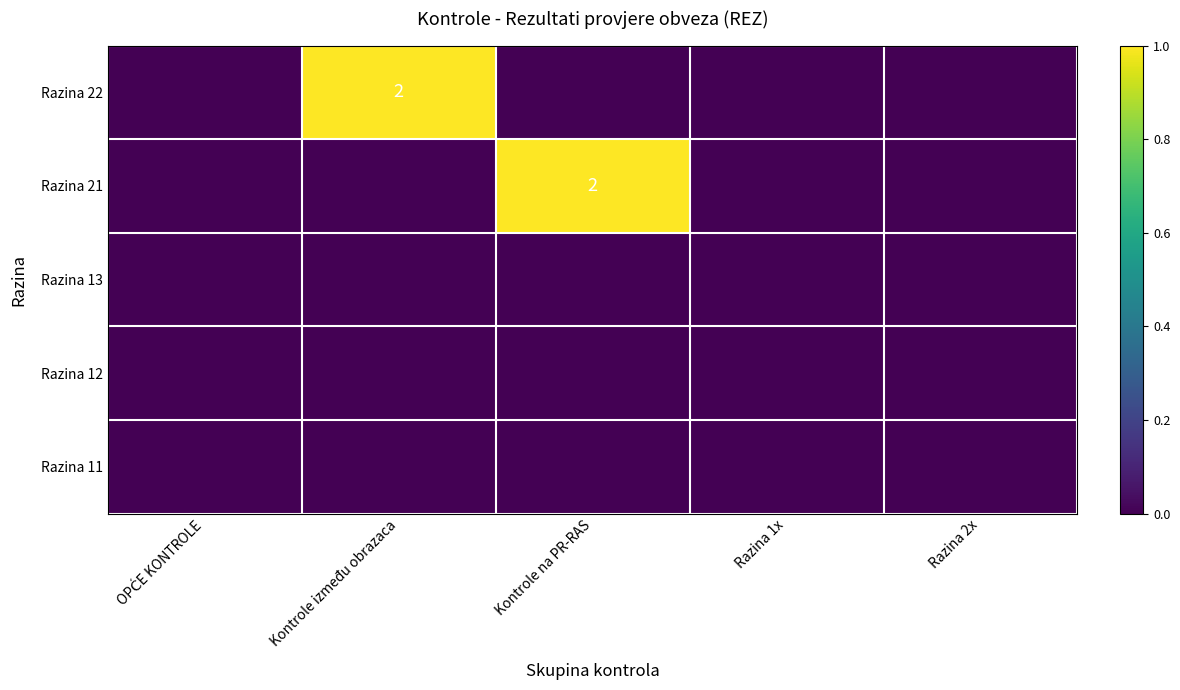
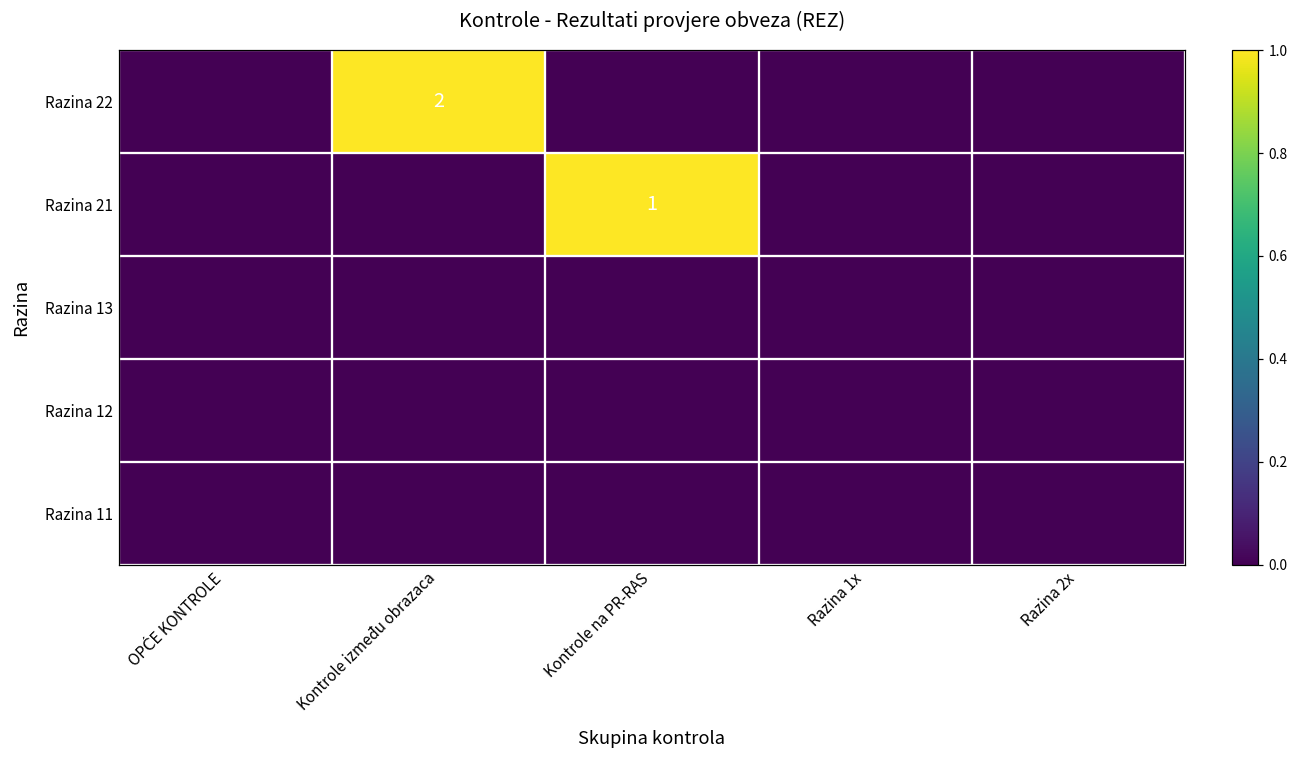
Razina 21, Kontrole na PR-RAS: 2 -> 1
